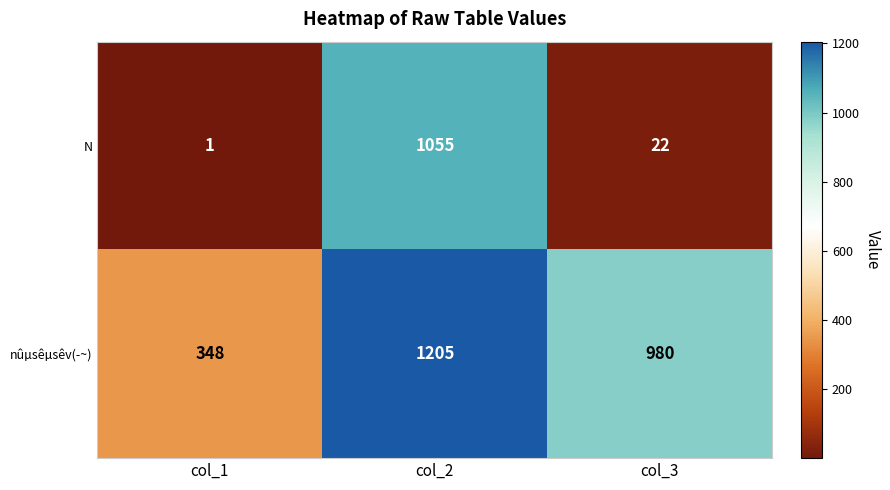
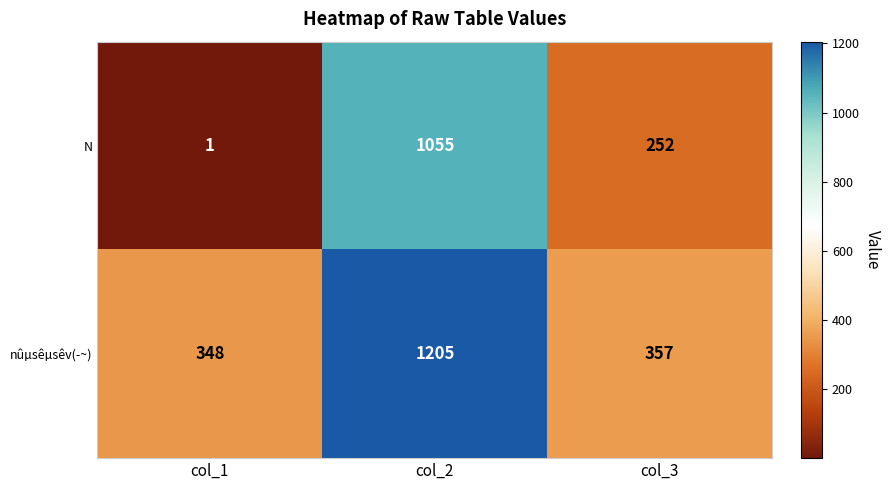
N, col_3: 22 -> 252
nûµsêµsêv(­~), col_3: 980 -> 357
